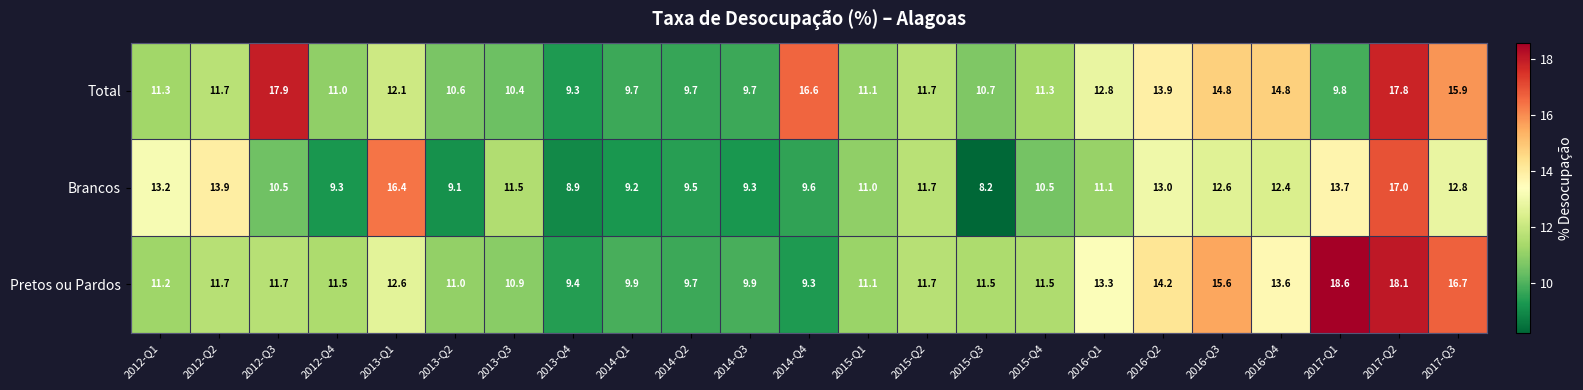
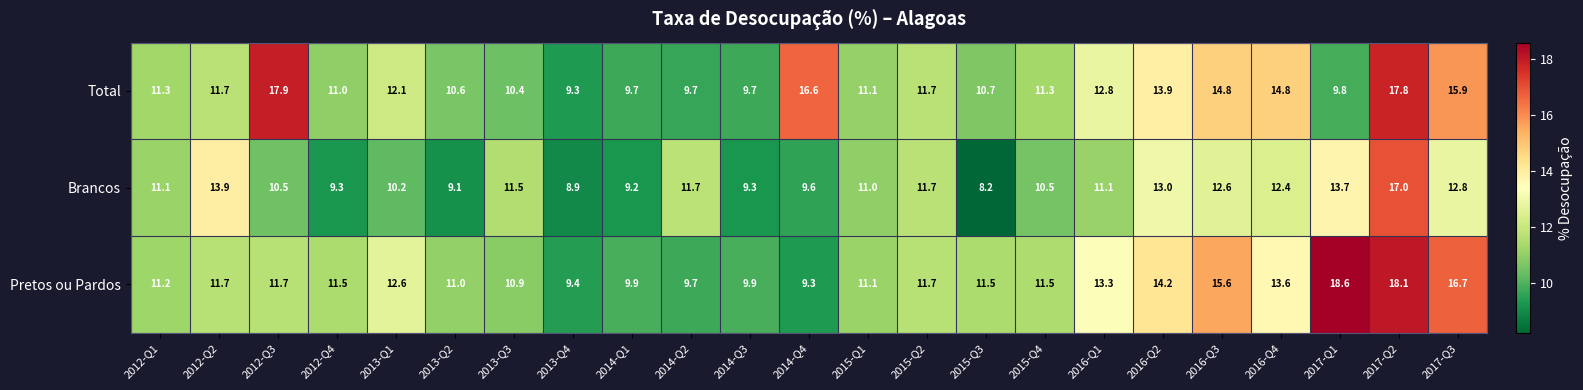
Brancos, 2012-Q1: 13.2 -> 11.1
Brancos, 2013-Q1: 16.4 -> 10.2
Brancos, 2014-Q2: 9.5 -> 11.7
